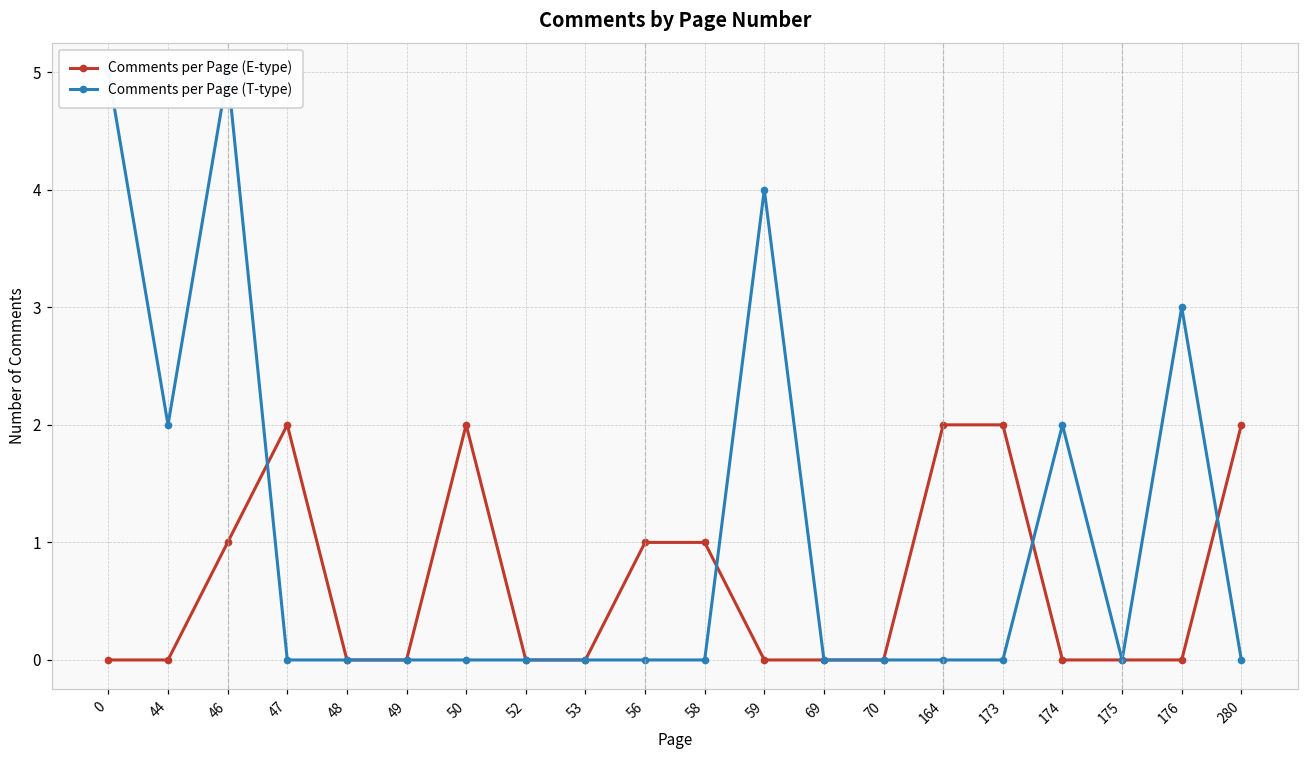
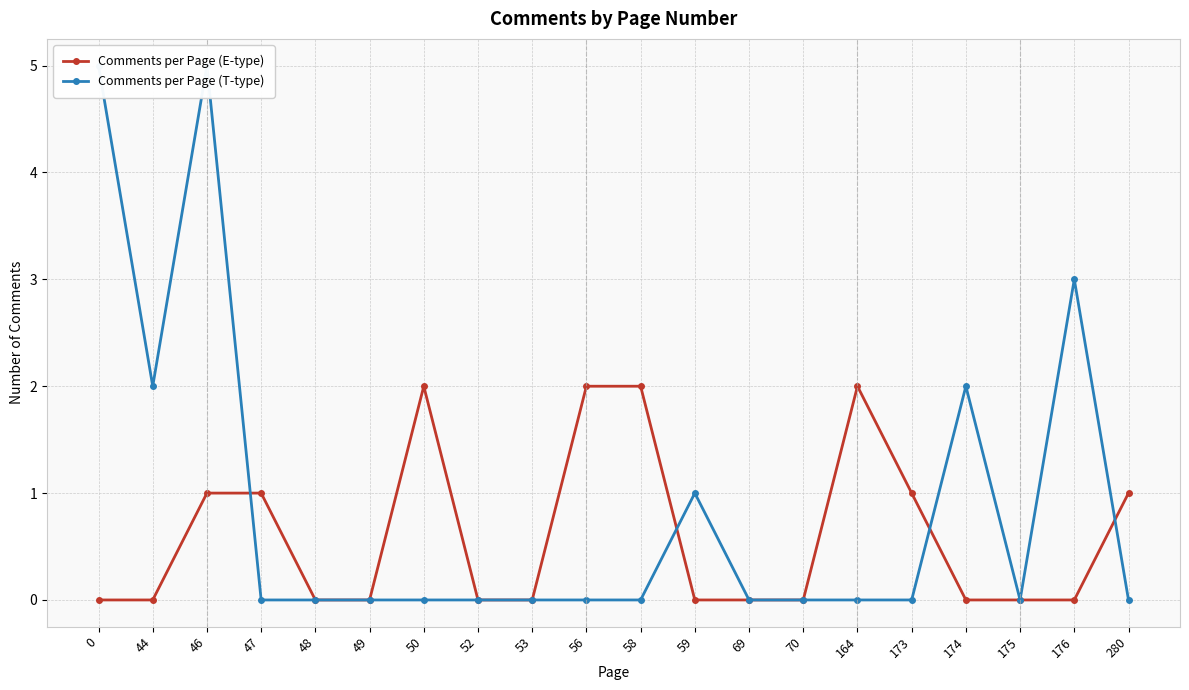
Comments per Page (E-type), 47: 2 -> 1
Comments per Page (E-type), 56: 1 -> 2
Comments per Page (E-type), 58: 1 -> 2
Comments per Page (T-type), 59: 4 -> 1
Comments per Page (E-type), 173: 2 -> 1
Comments per Page (E-type), 280: 2 -> 1
